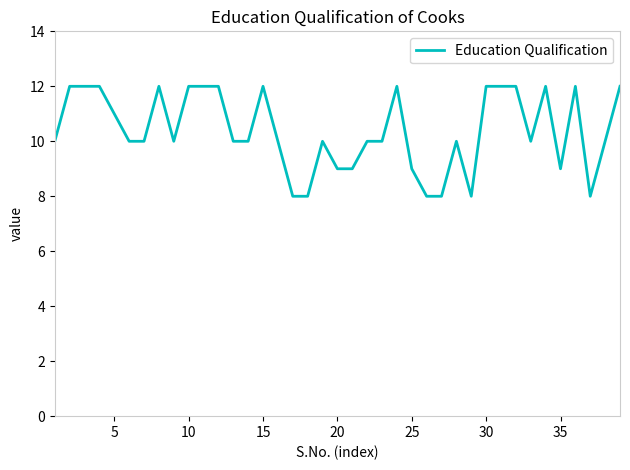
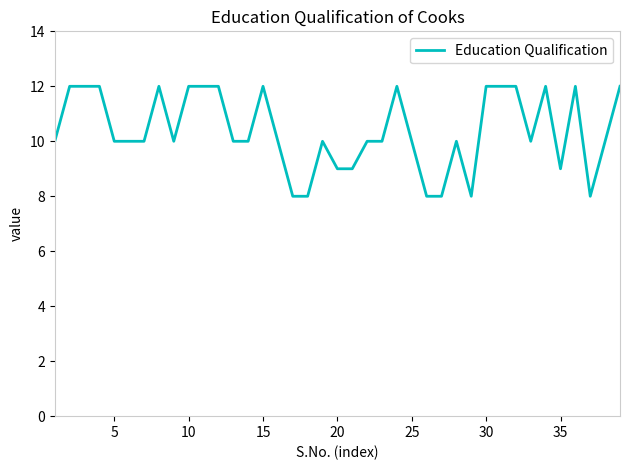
5: 11 -> 10
25: 9 -> 10
